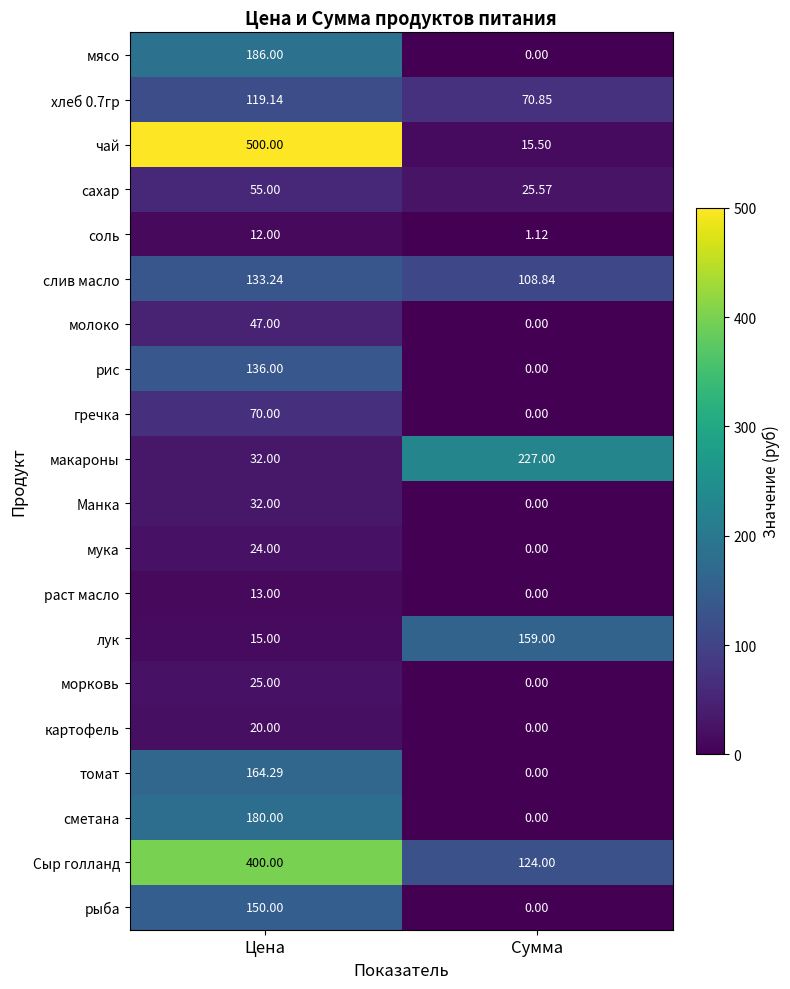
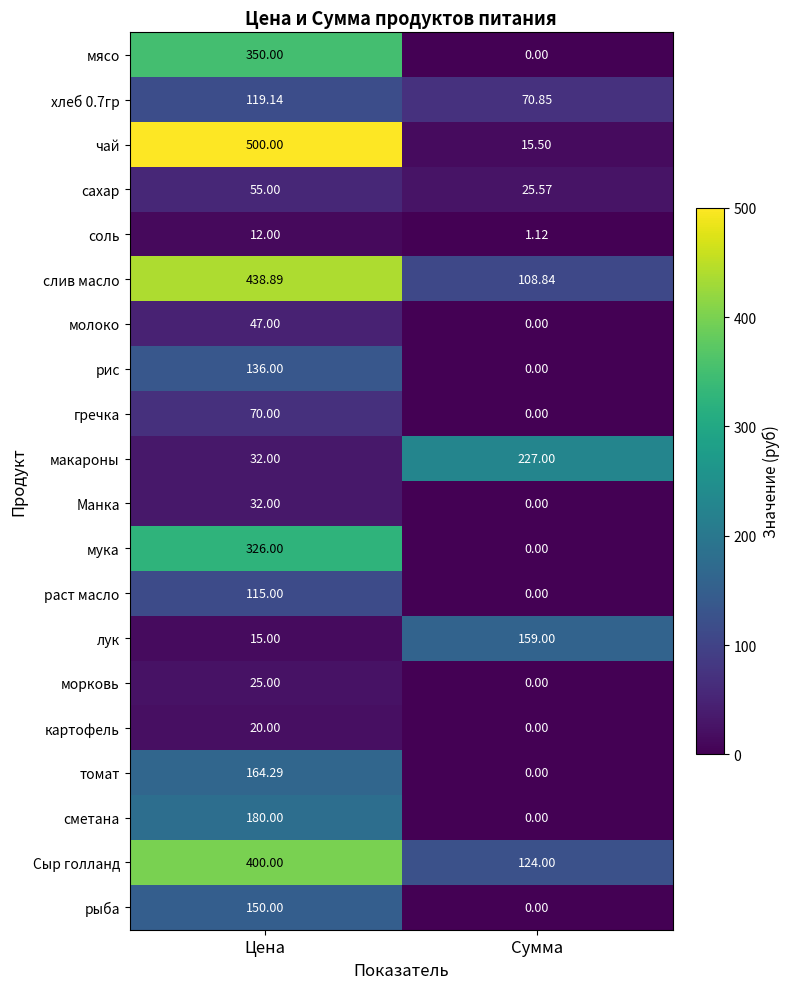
мясо, Цена: 186.00 -> 350.00
слив масло, Цена: 133.24 -> 438.89
мука, Цена: 24.00 -> 326.00
раст масло, Цена: 13.00 -> 115.00
